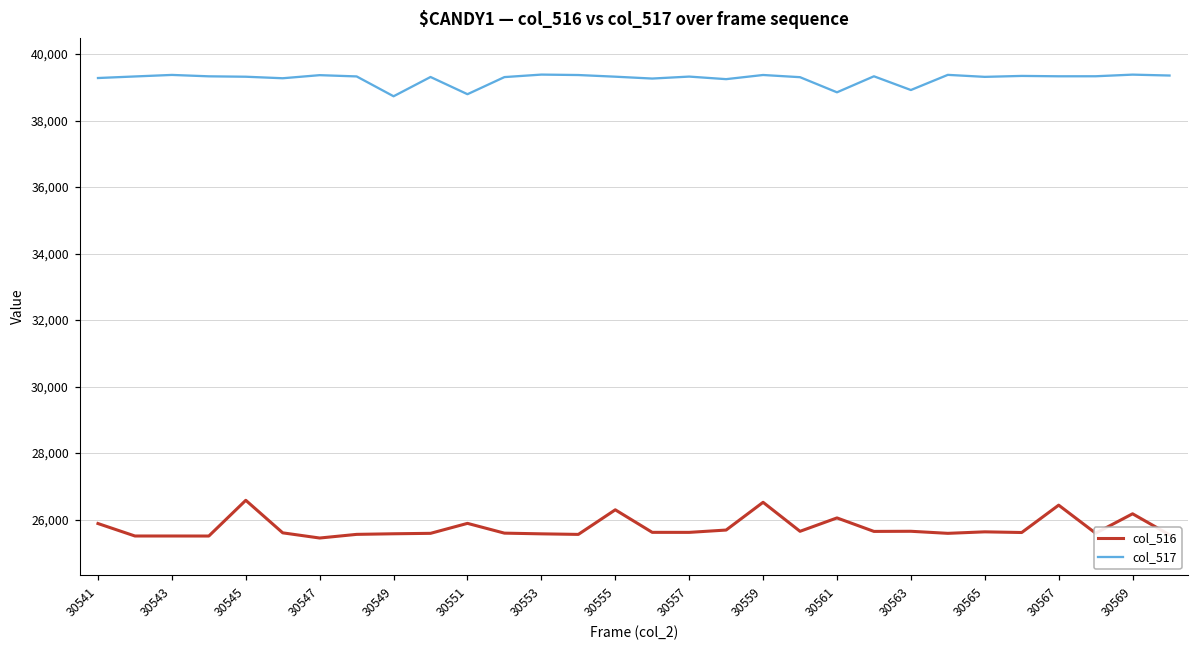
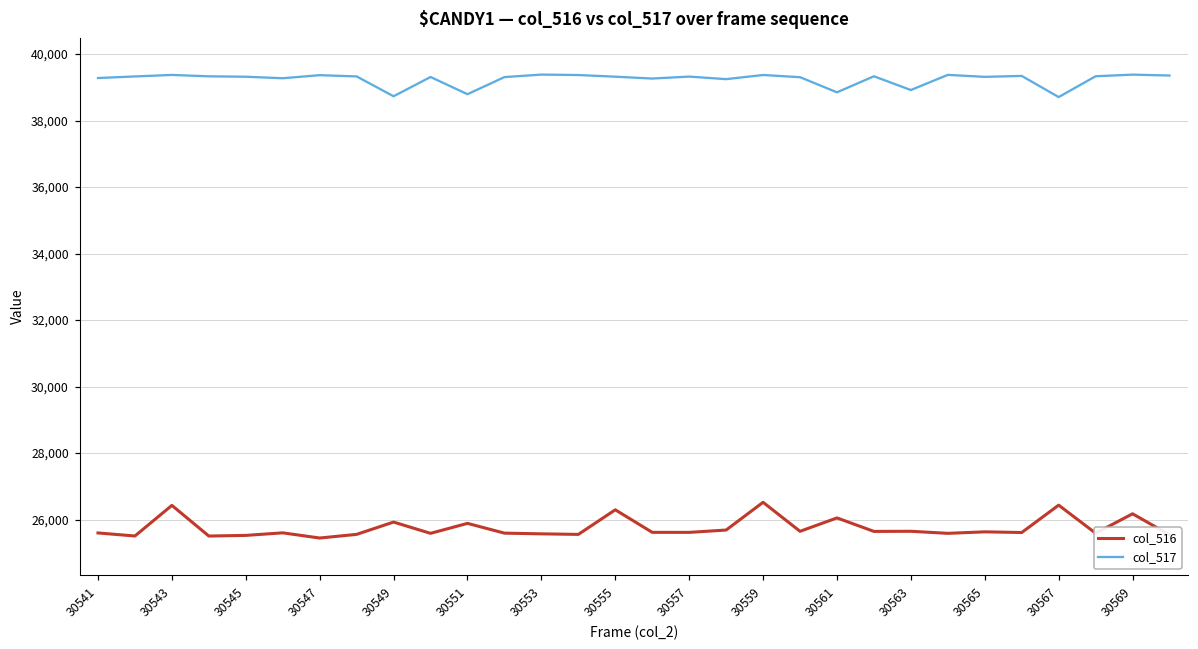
col_516, 30541: 25,900 -> 25,600
col_516, 30543: 25,500 -> 26,400
col_516, 30545: 26,600 -> 25,500
col_516, 30549: 25,600 -> 25,900
col_517, 30567: 39,300 -> 38,700
